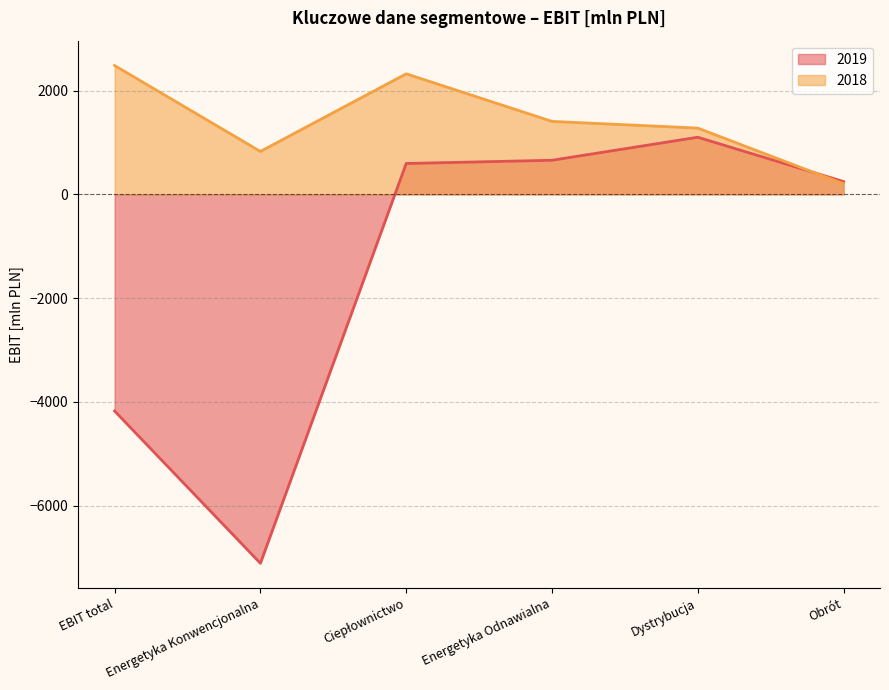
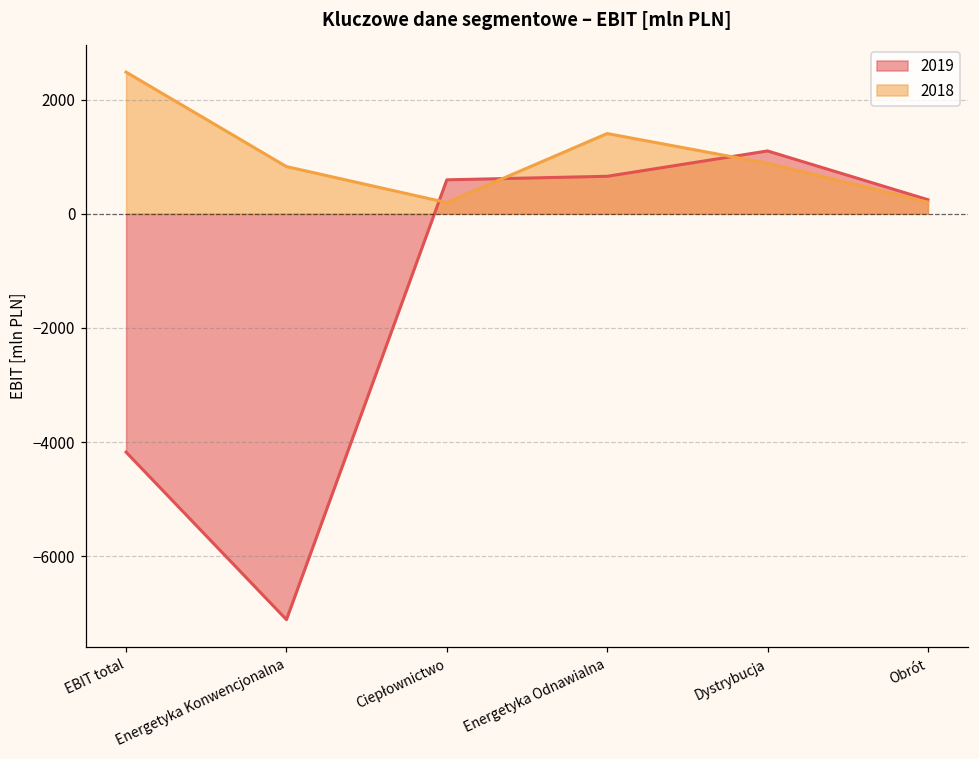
2018, Ciepłownictwo: 2300 -> 200
2018, Dystrybucja: 1300 -> 900
